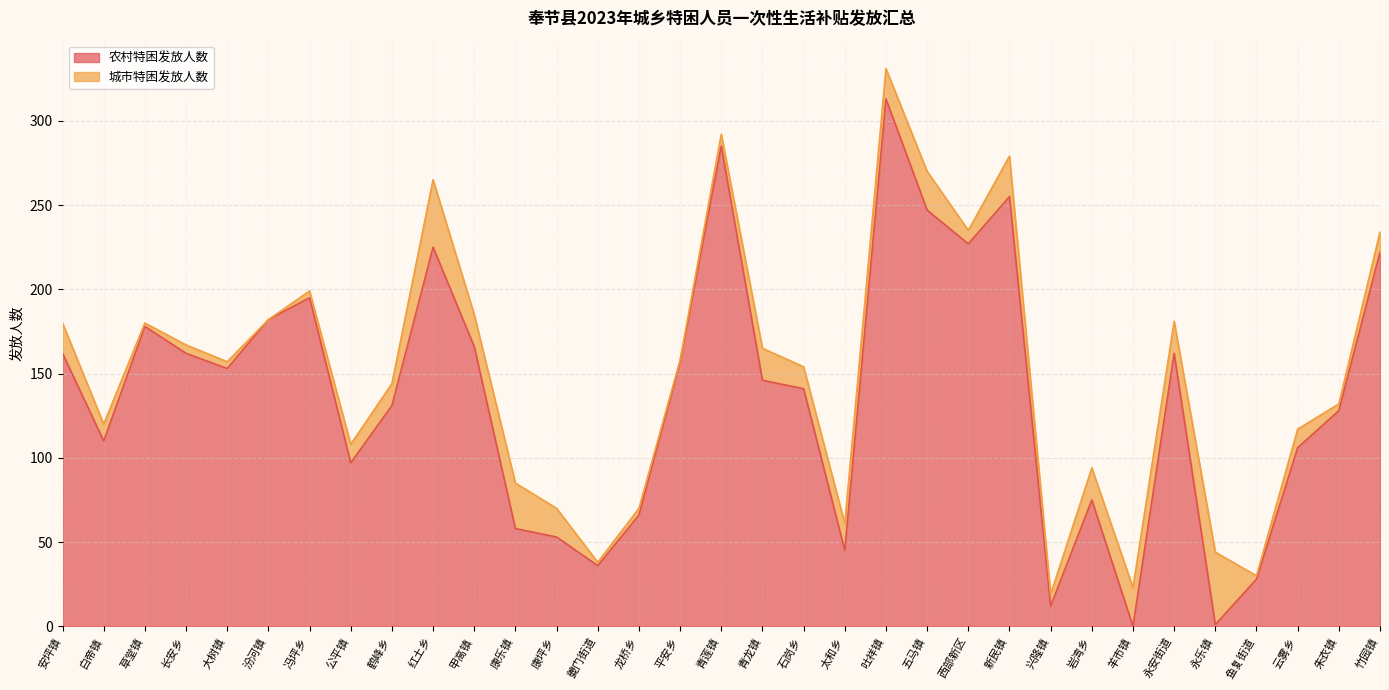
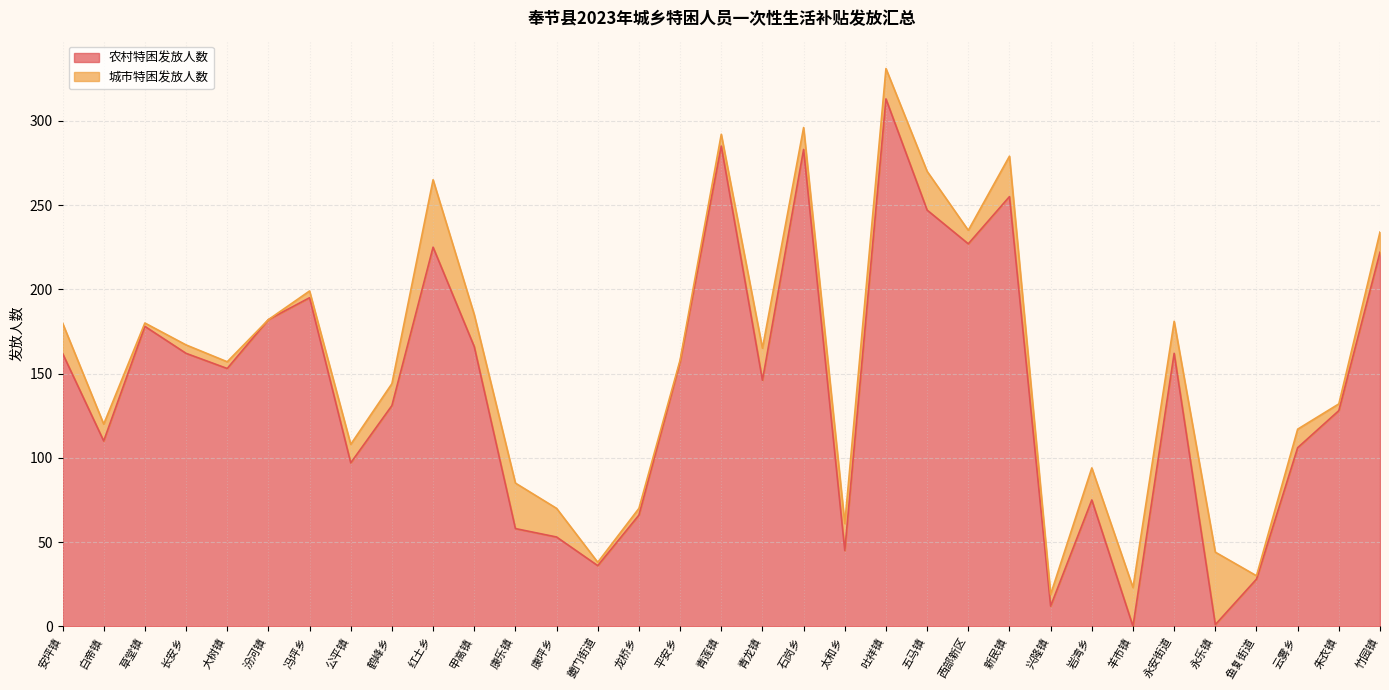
农村特困发放人数, 石岗乡: 141 -> 283
